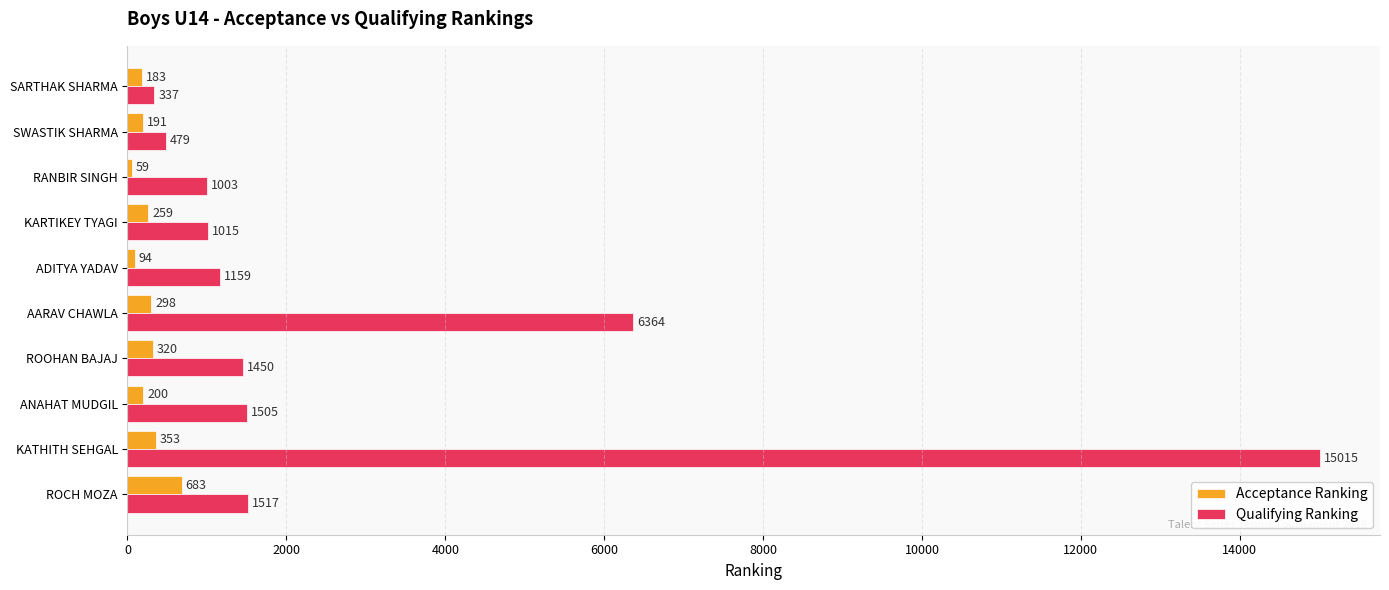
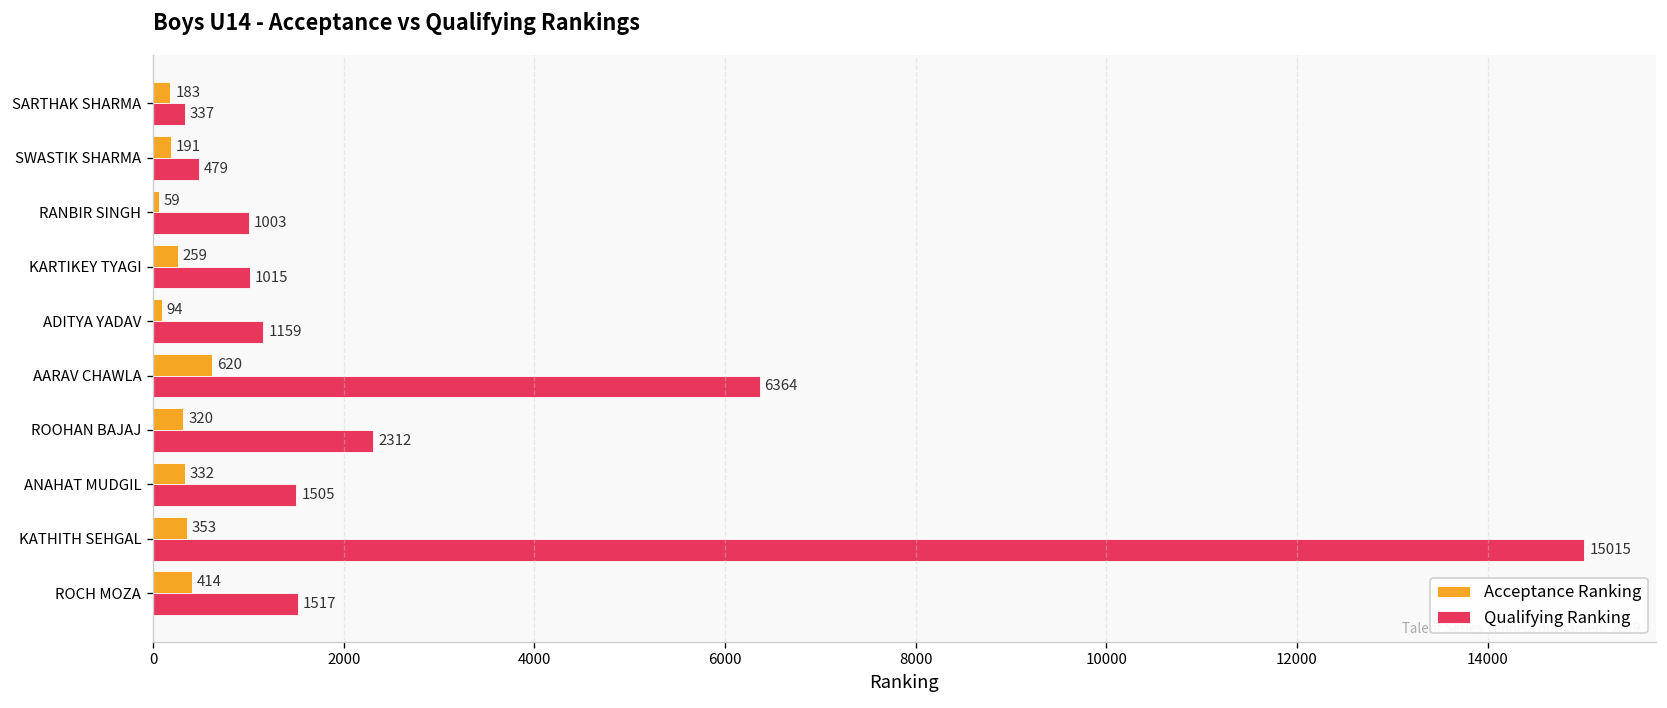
Acceptance Ranking, AARAV CHAWLA: 298 -> 620
Qualifying Ranking, ROOHAN BAJAJ: 1450 -> 2312
Acceptance Ranking, ANAHAT MUDGIL: 200 -> 332
Acceptance Ranking, ROCH MOZA: 683 -> 414
